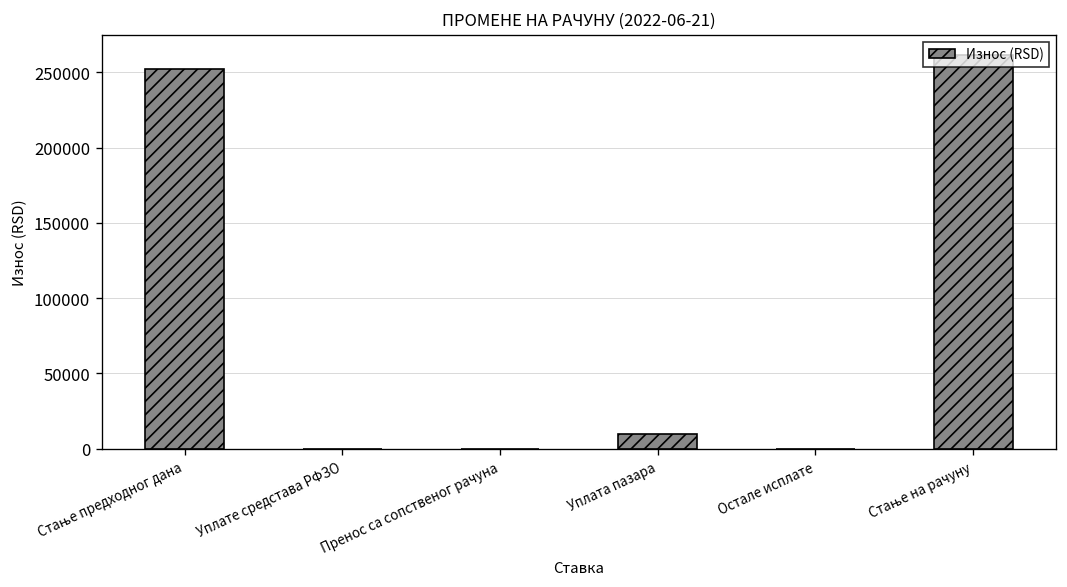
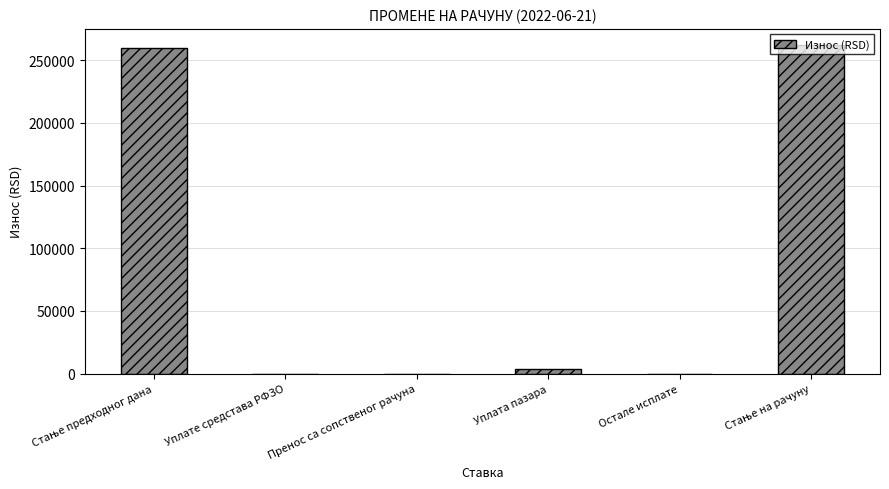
Стање предходног дана: 252000 -> 260000
Уплата пазара: 10000 -> 3000
